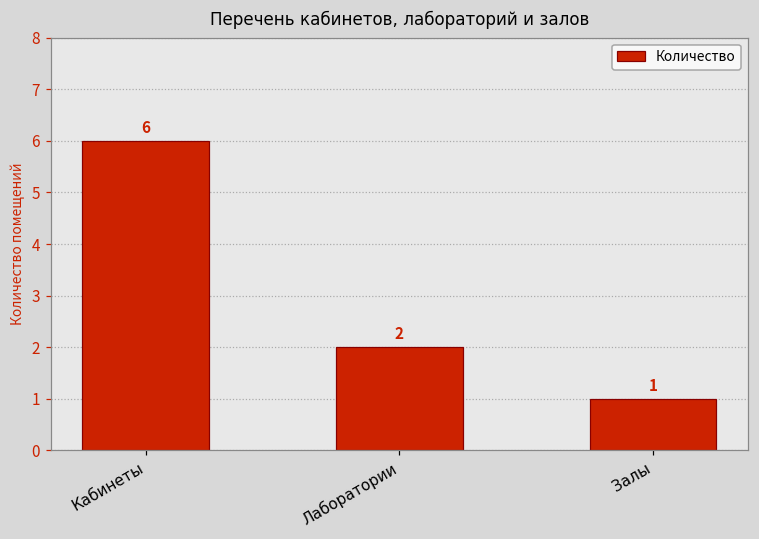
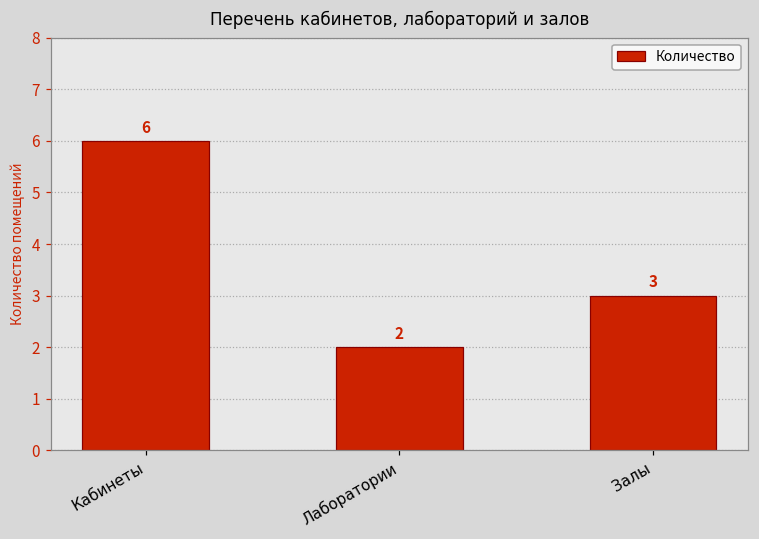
Залы: 1 -> 3
